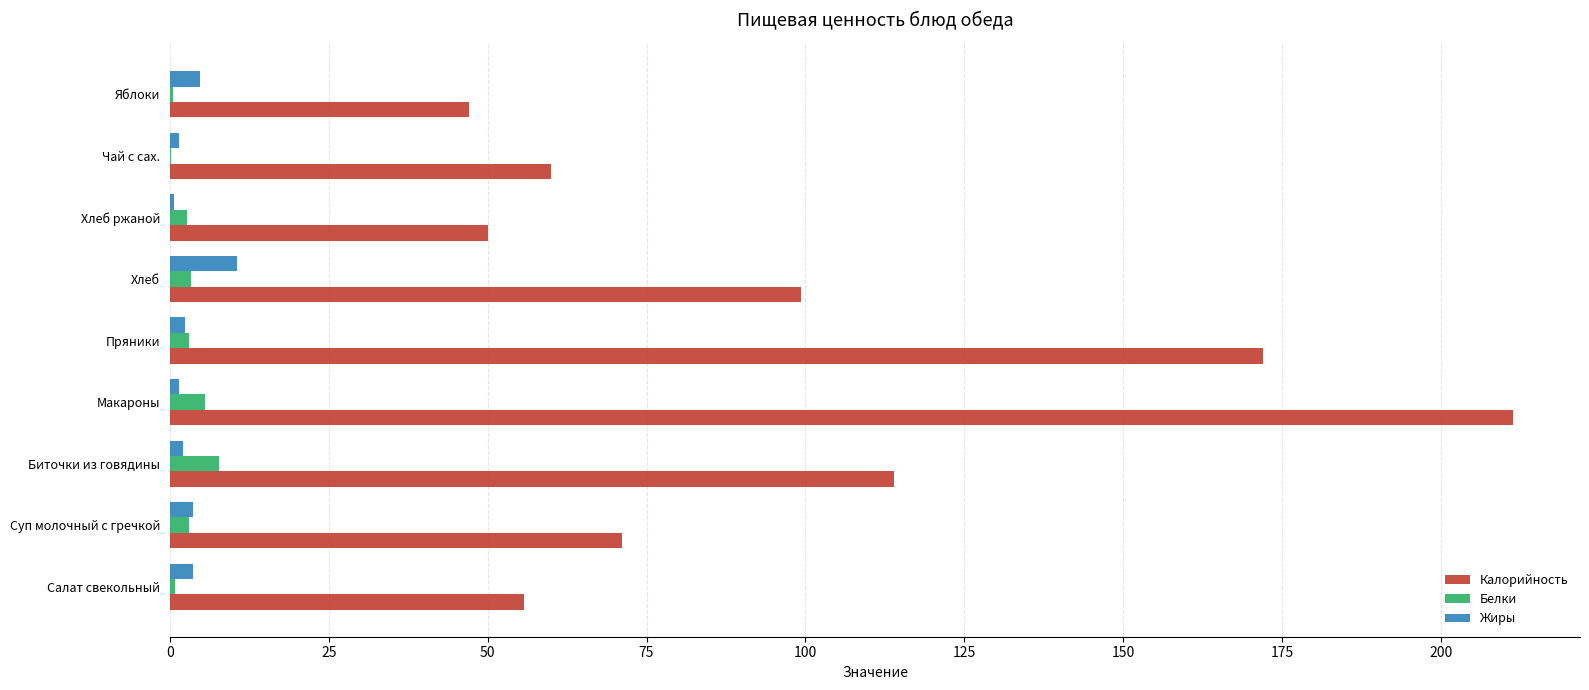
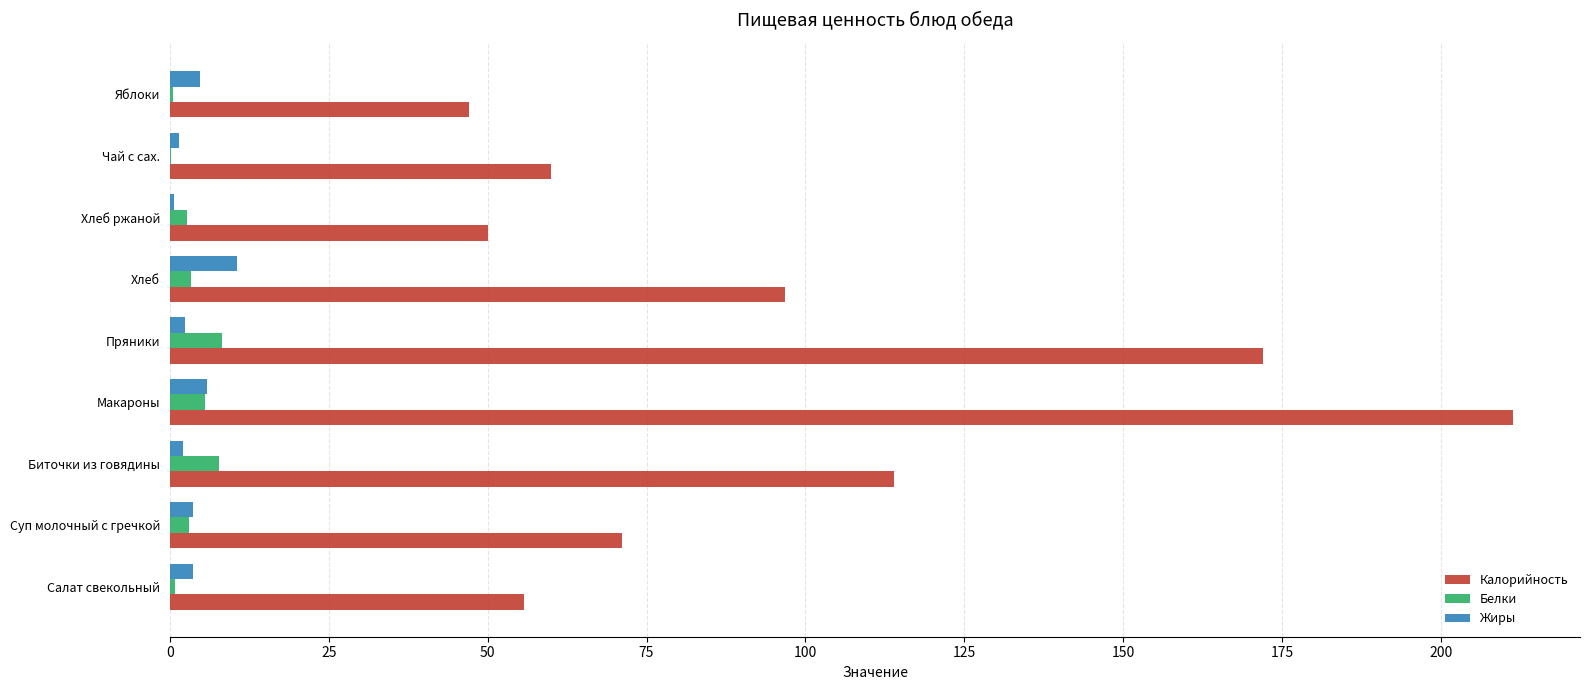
Калорийность, Хлеб: 99 -> 97
Белки, Пряники: 3 -> 8
Жиры, Макароны: 1 -> 6
